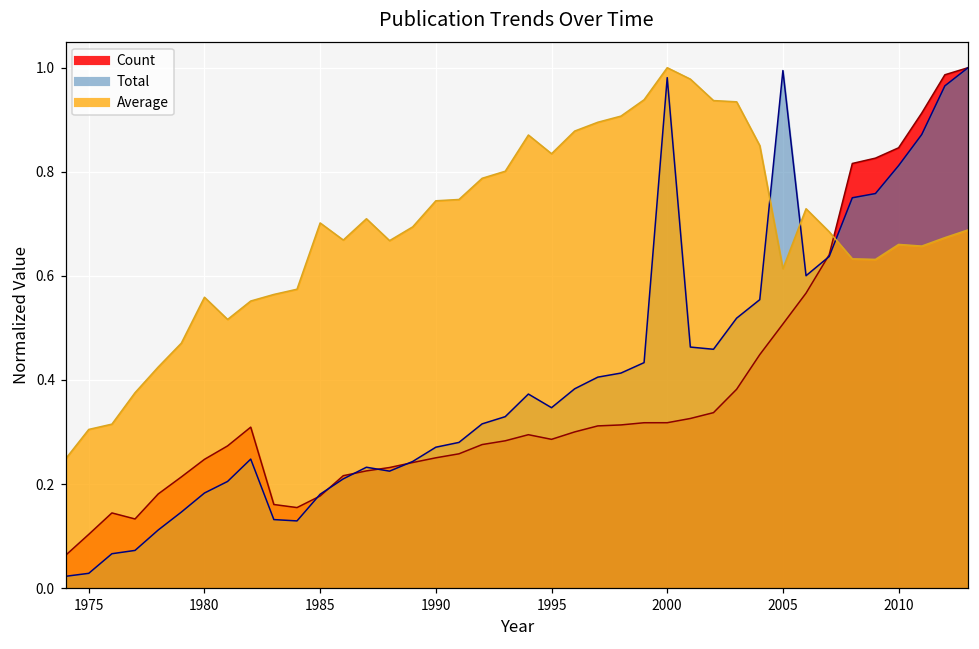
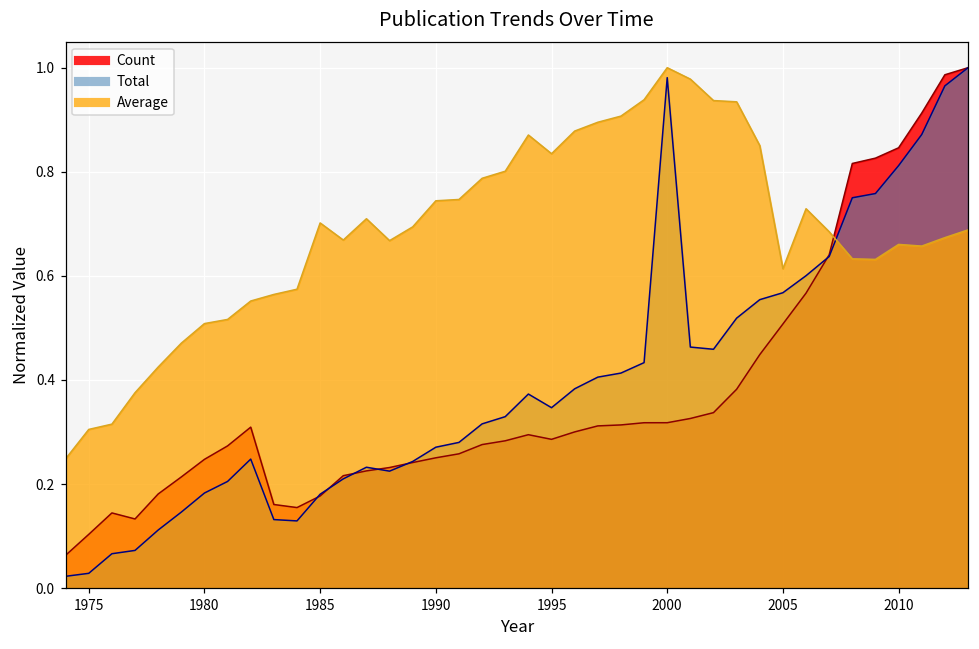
Average, 1980: 0.56 -> 0.51
Total, 2005: 0.99 -> 0.57
